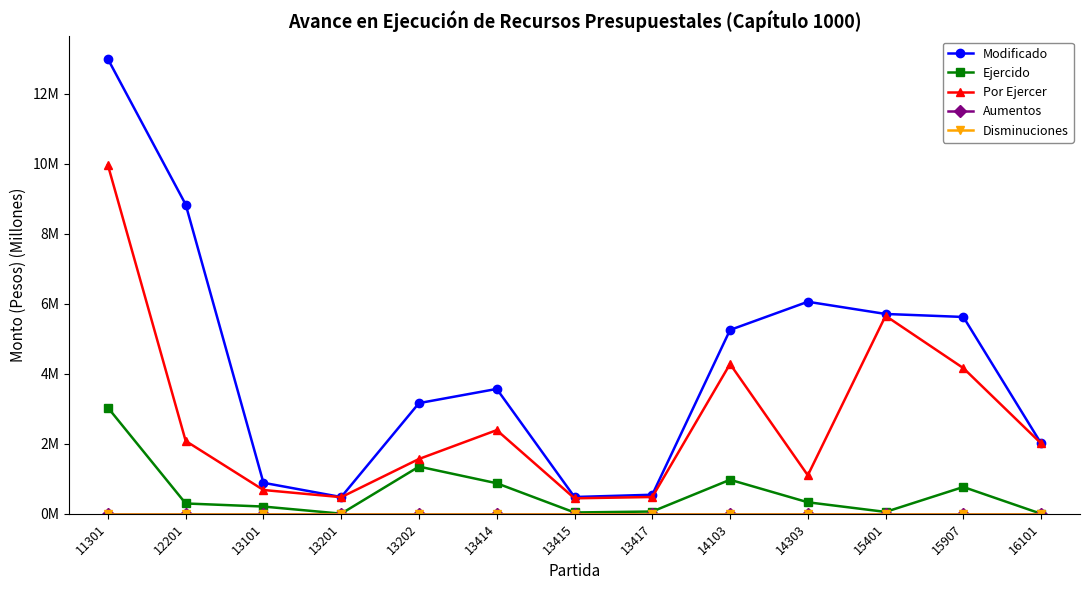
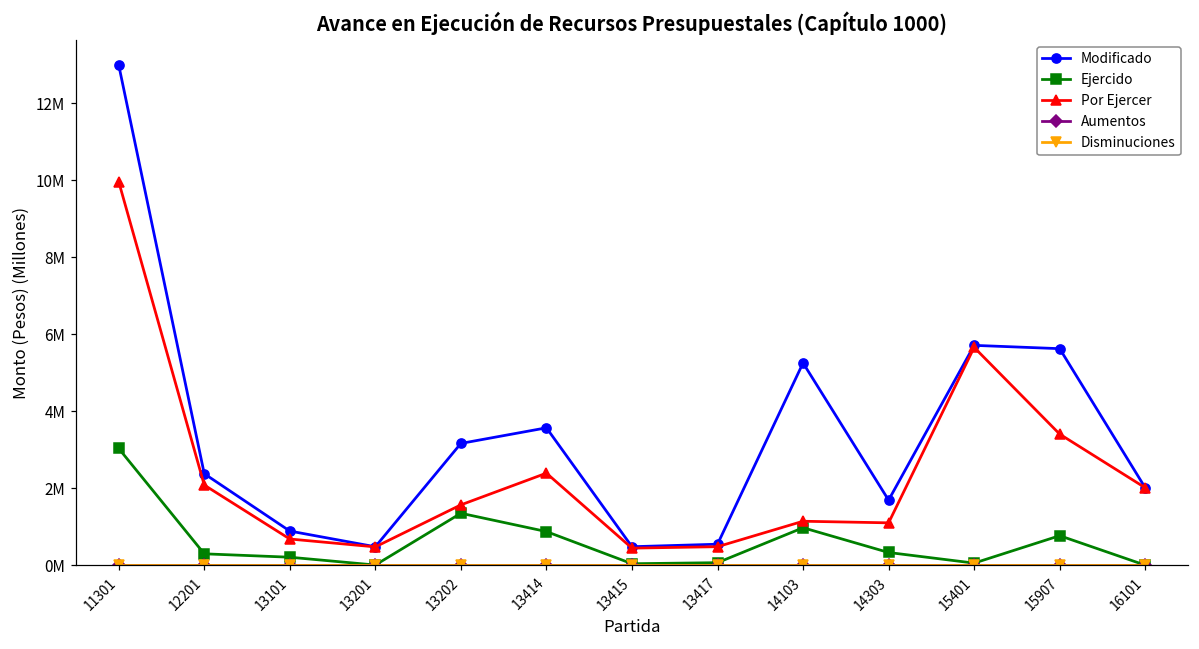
Modificado, 12201: 8800000 -> 2400000
Por Ejercer, 14103: 4300000 -> 1100000
Modificado, 14303: 6100000 -> 1700000
Por Ejercer, 15907: 4200000 -> 3400000
